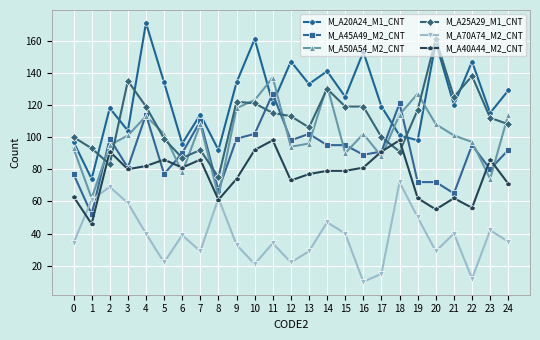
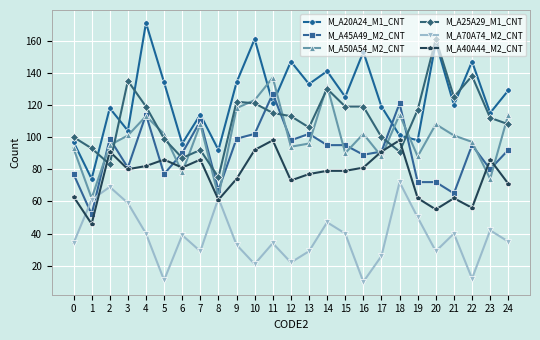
M_A70A74_M2_CNT, 5: 22 -> 11
M_A70A74_M2_CNT, 17: 15 -> 26
M_A50A54_M2_CNT, 19: 127 -> 88
